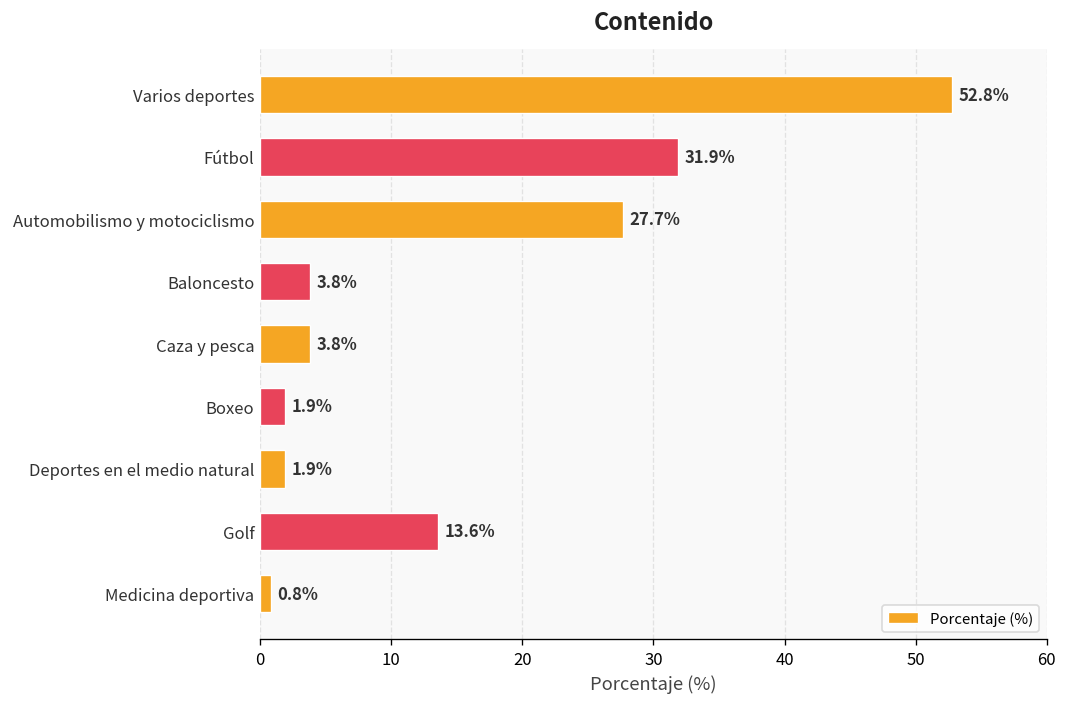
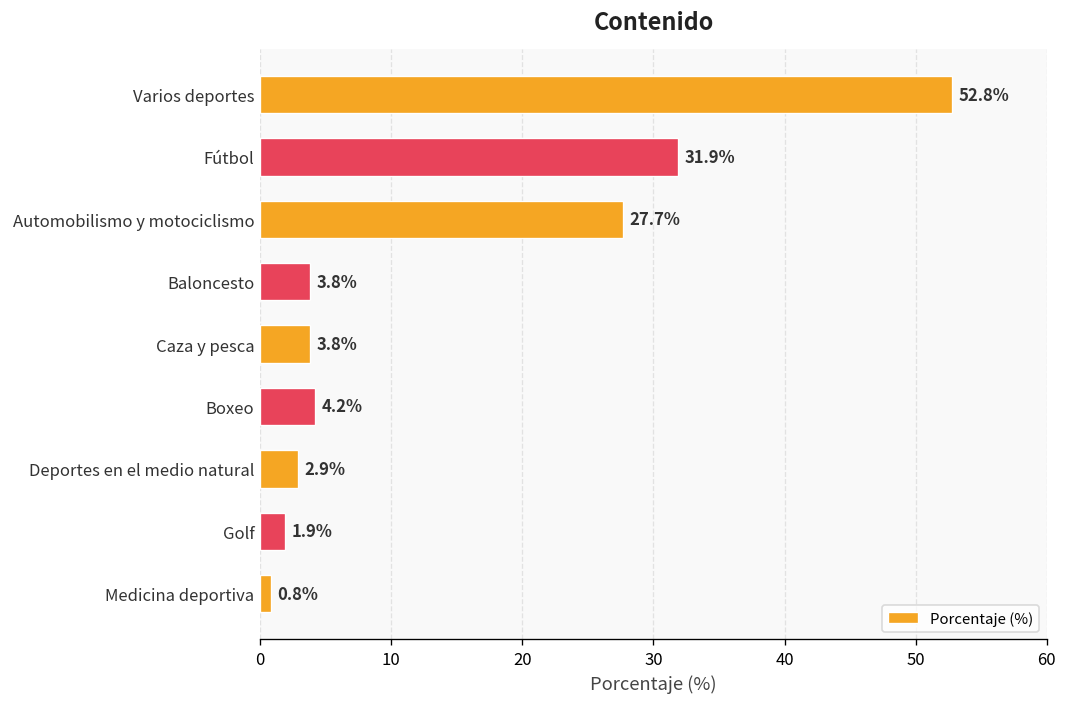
Boxeo: 1.9% -> 4.2%
Deportes en el medio natural: 1.9% -> 2.9%
Golf: 13.6% -> 1.9%
